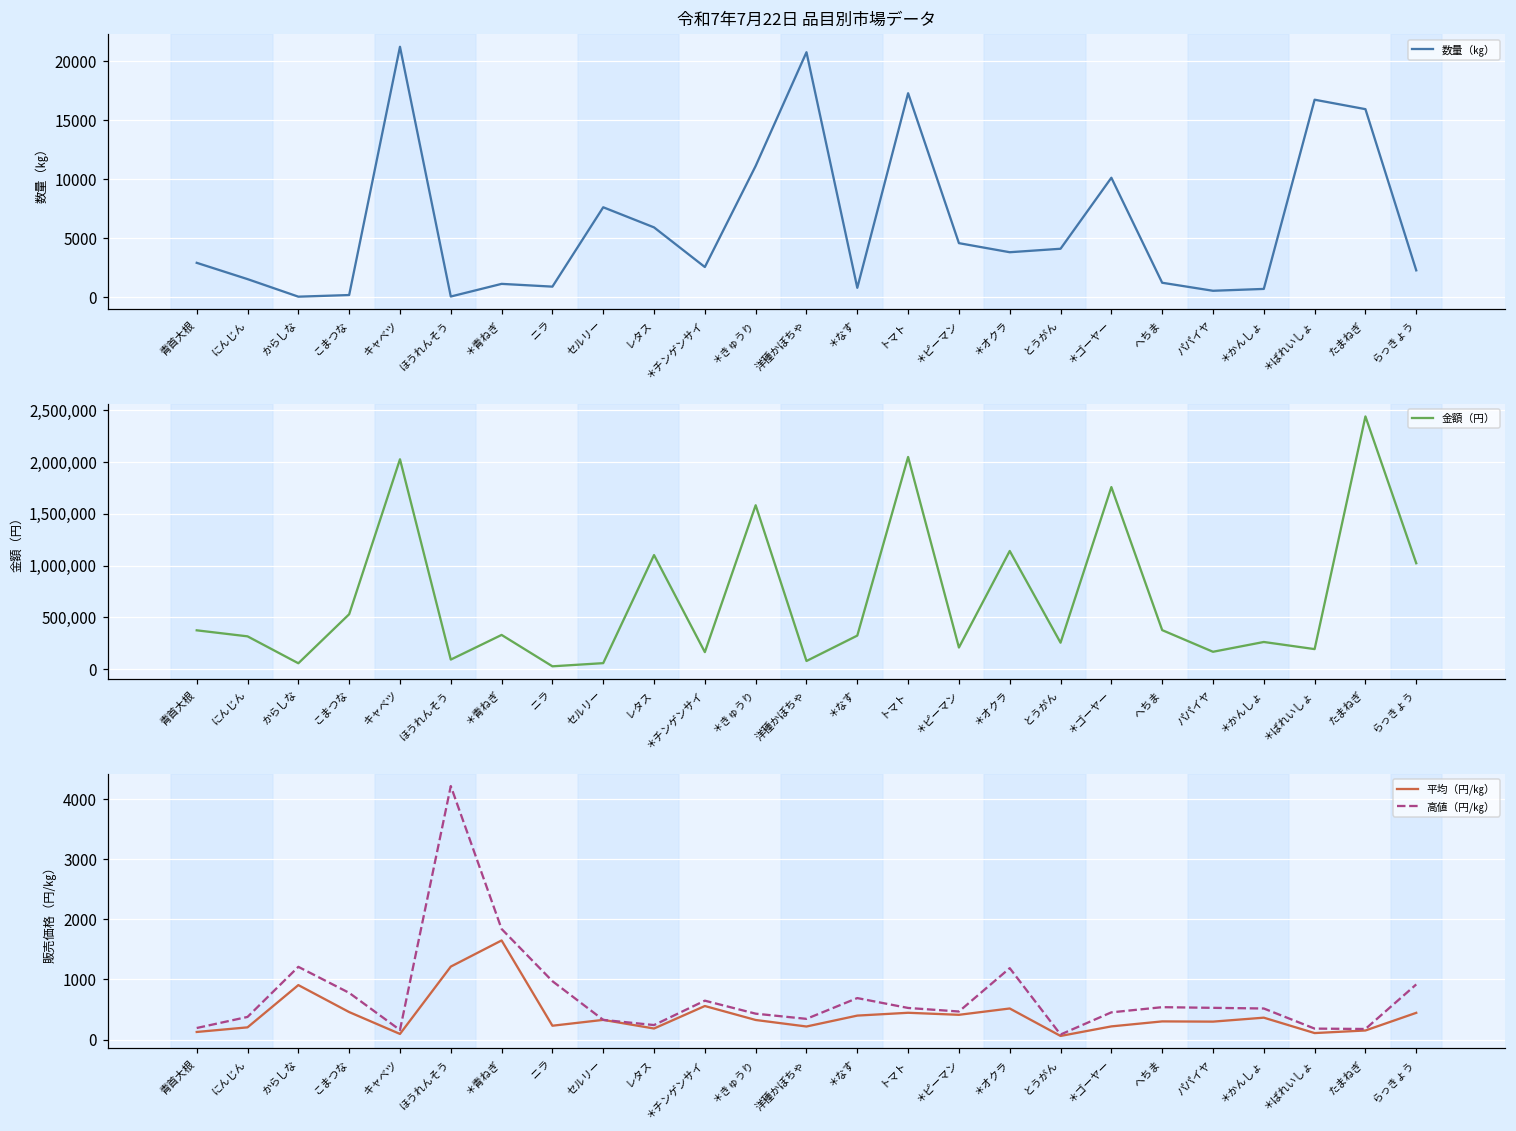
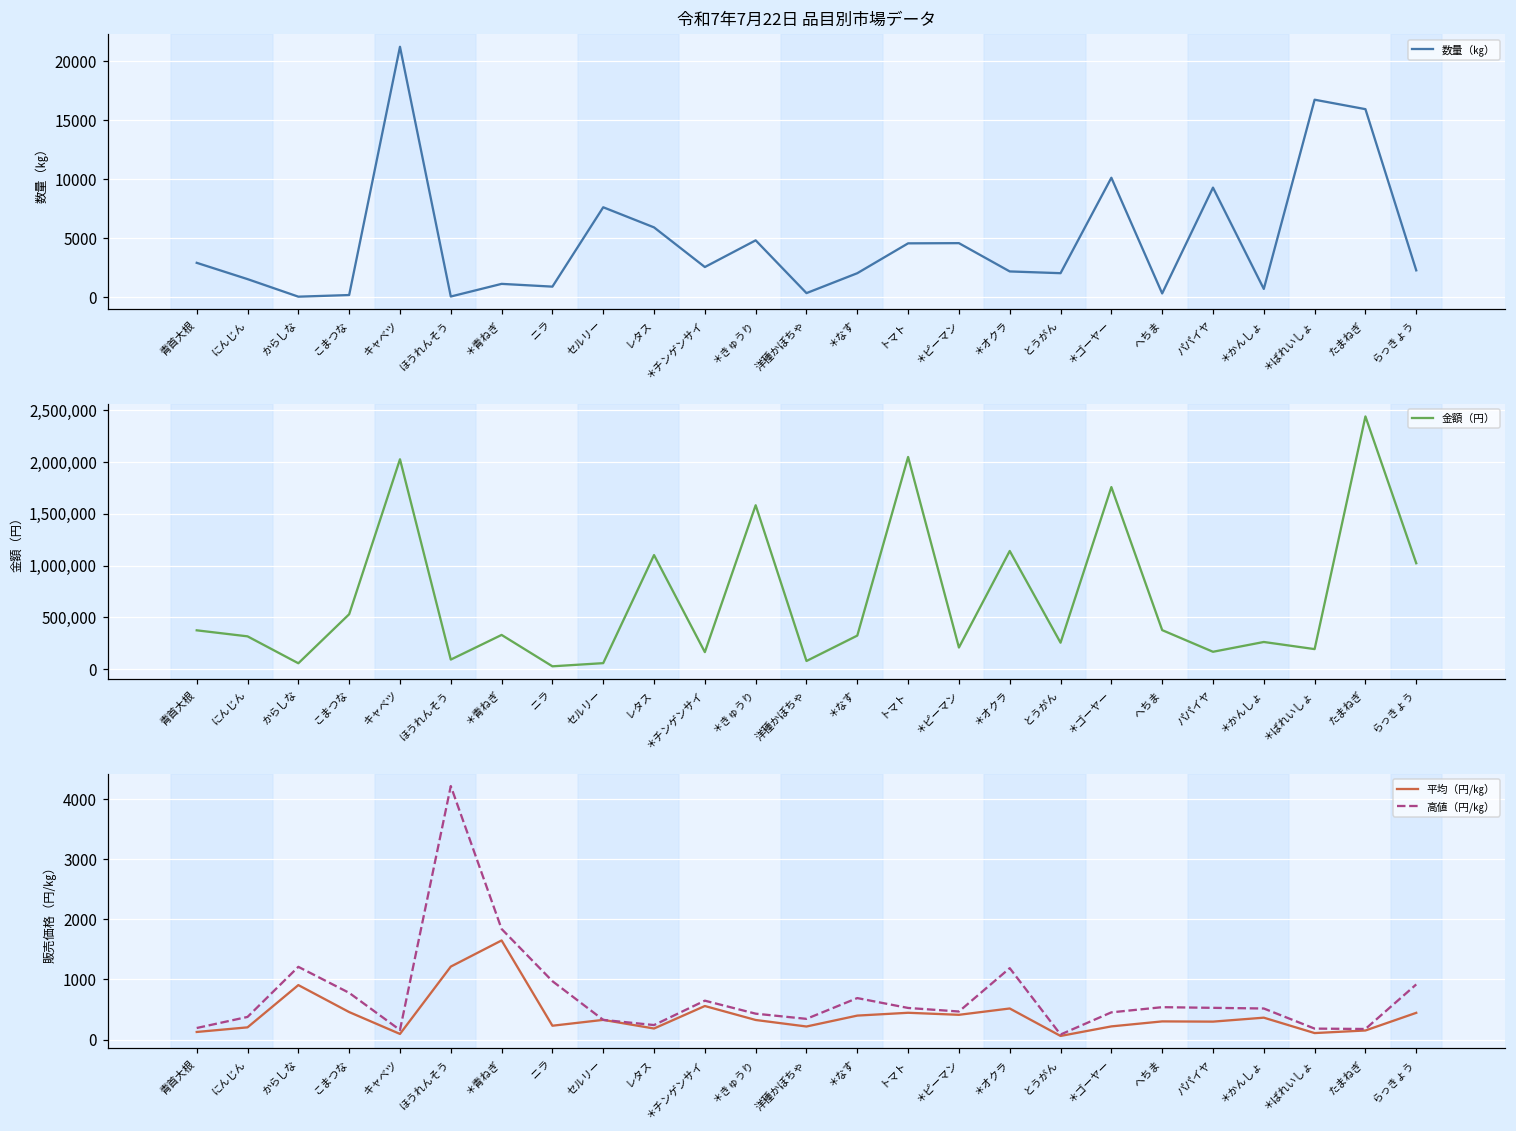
令和7年7月22日 品目別市場データ, ＊きゅうり: 11100 -> 4800
令和7年7月22日 品目別市場データ, 洋種かぼちゃ: 20800 -> 400
令和7年7月22日 品目別市場データ, ＊なす: 800 -> 2100
令和7年7月22日 品目別市場データ, トマト: 17300 -> 4600
令和7年7月22日 品目別市場データ, ＊オクラ: 3800 -> 2200
令和7年7月22日 品目別市場データ, とうがん: 4100 -> 2100
令和7年7月22日 品目別市場データ, へちま: 1200 -> 300
令和7年7月22日 品目別市場データ, パパイヤ: 600 -> 9300
